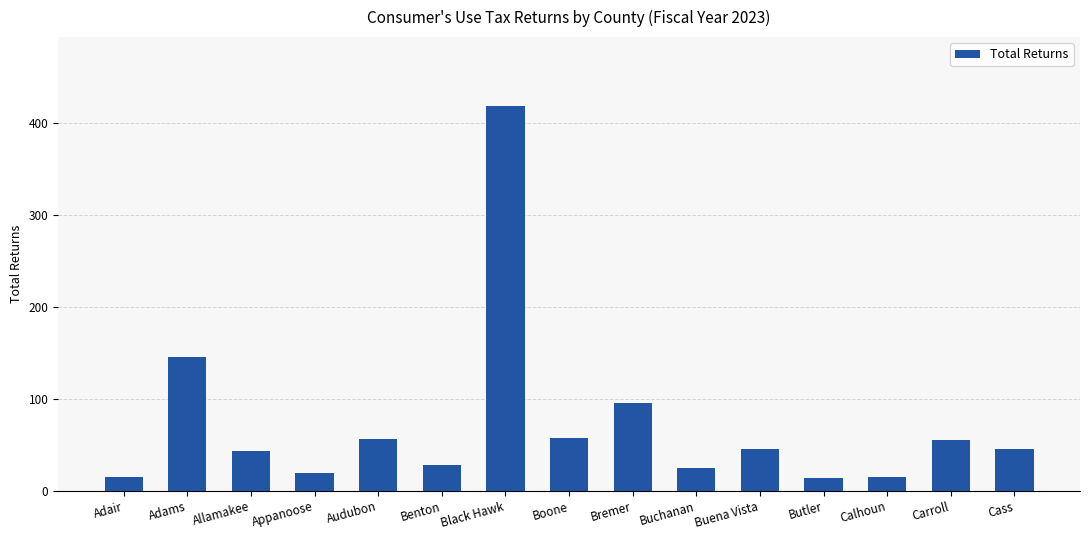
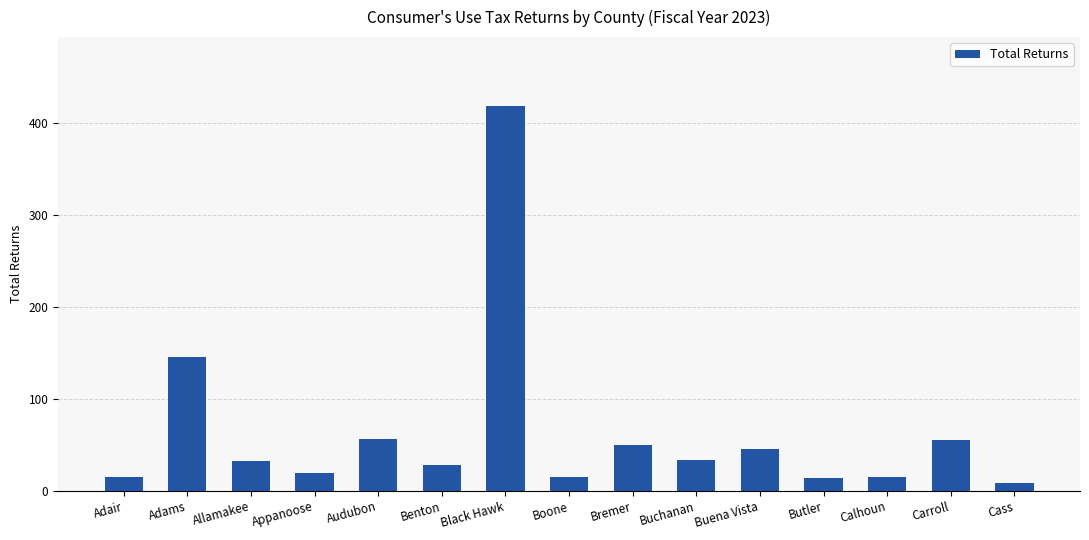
Allamakee: 40 -> 30
Boone: 60 -> 20
Bremer: 100 -> 50
Buchanan: 25 -> 34
Cass: 50 -> 10
